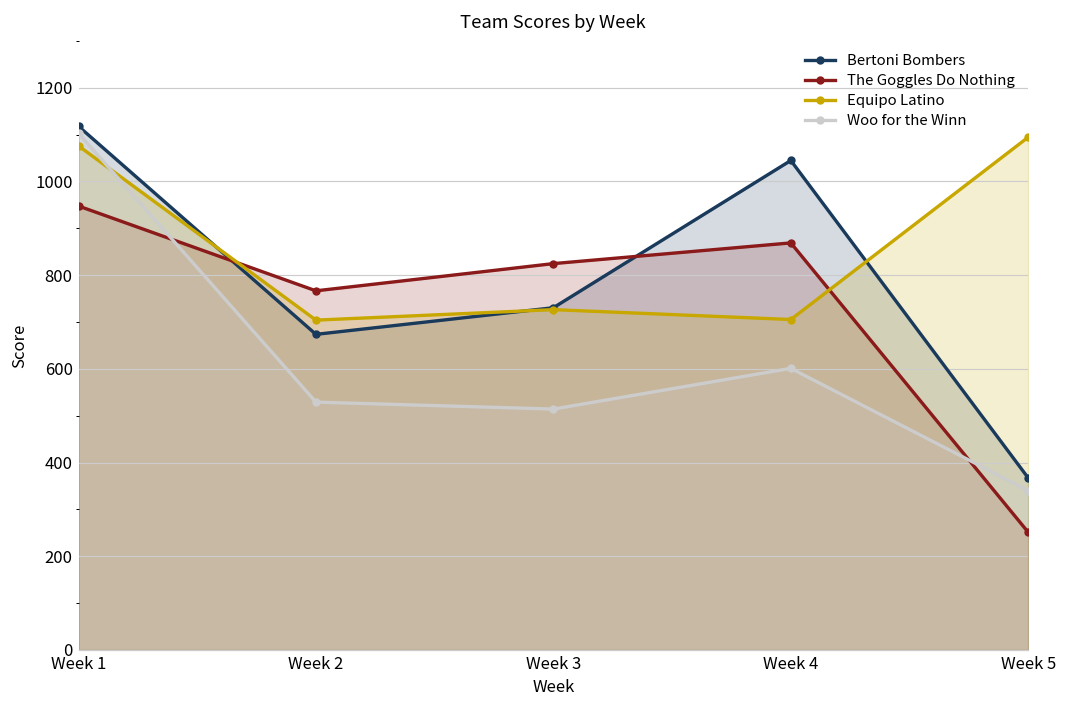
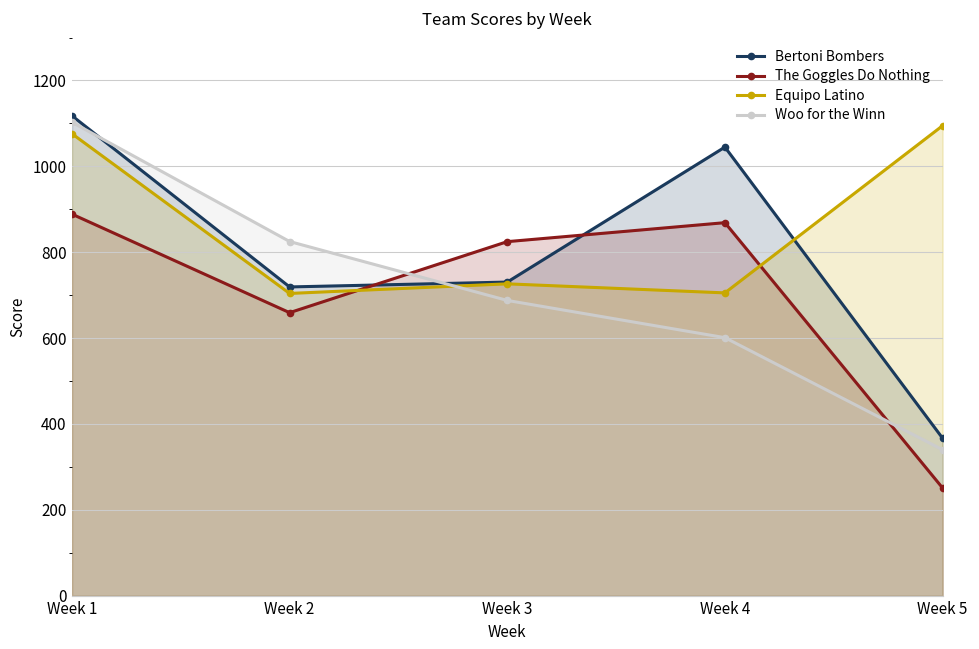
The Goggles Do Nothing, Week 1: 950 -> 890
Bertoni Bombers, Week 2: 670 -> 720
The Goggles Do Nothing, Week 2: 770 -> 660
Woo for the Winn, Week 2: 530 -> 820
Woo for the Winn, Week 3: 510 -> 690
